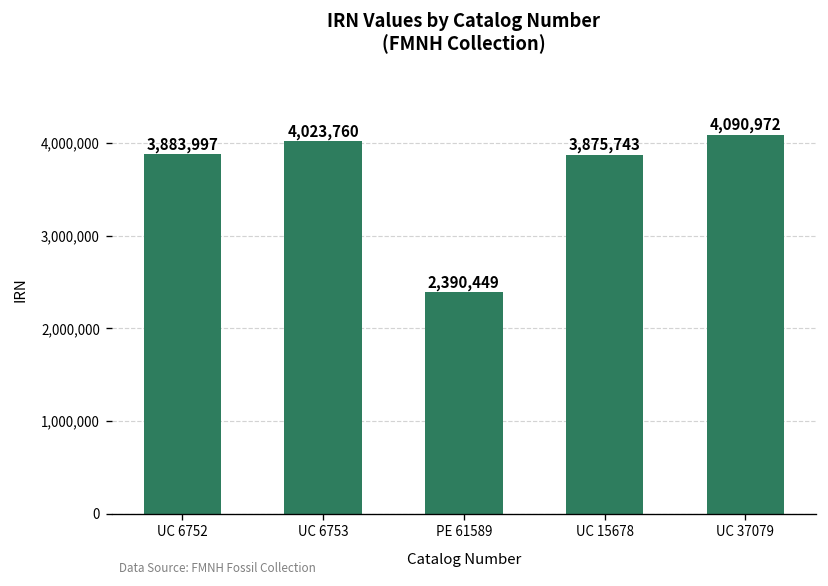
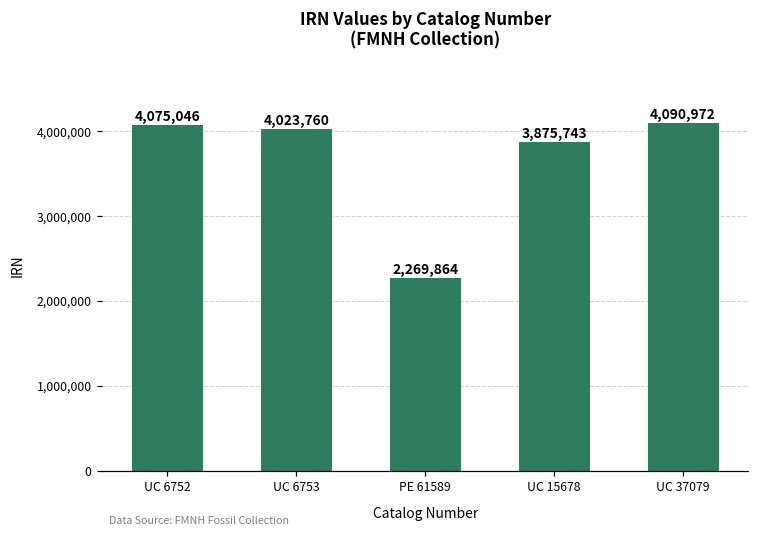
UC 6752: 3,883,997 -> 4,075,046
PE 61589: 2,390,449 -> 2,269,864
